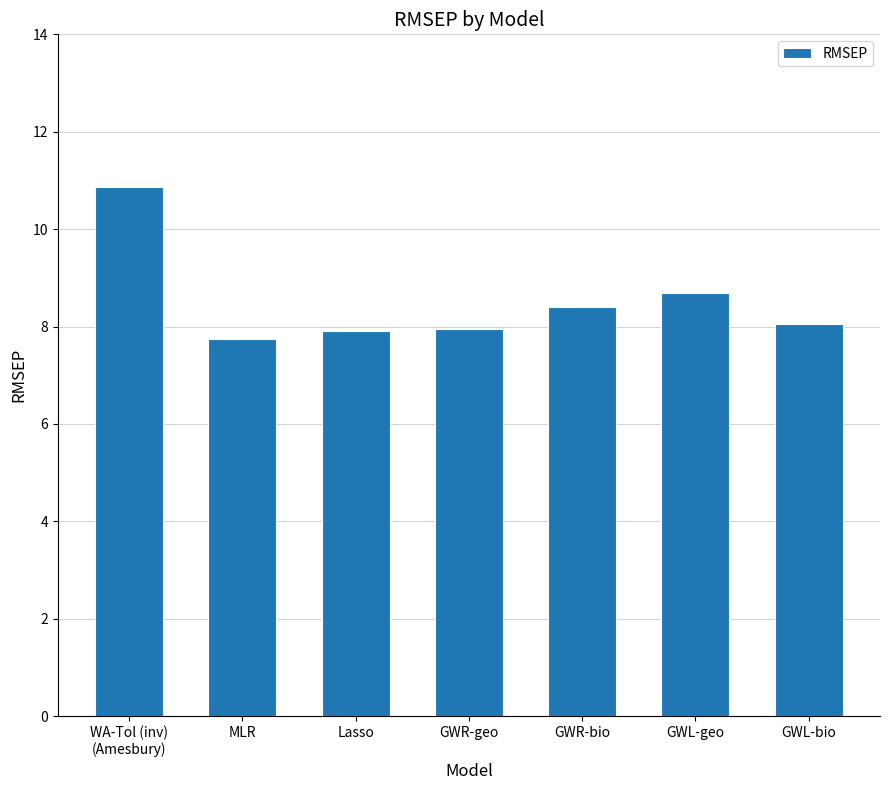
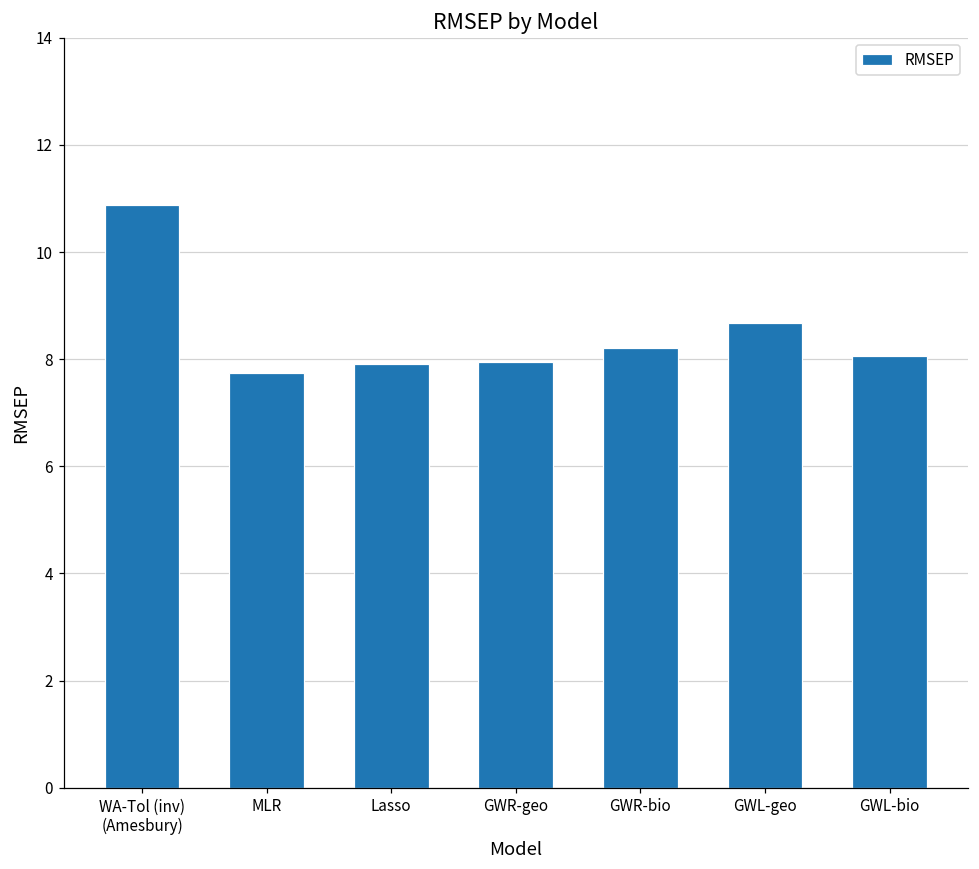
GWR-bio: 8.4 -> 8.2
